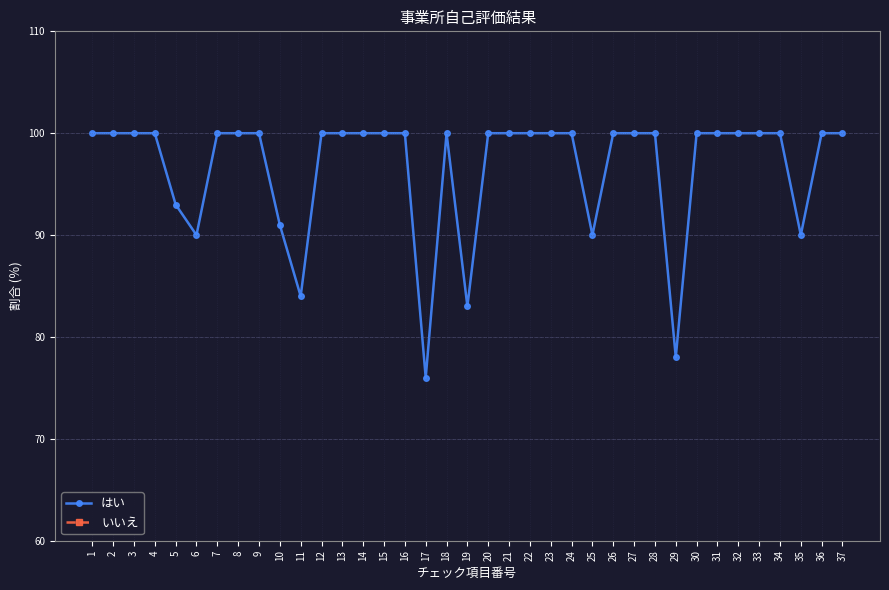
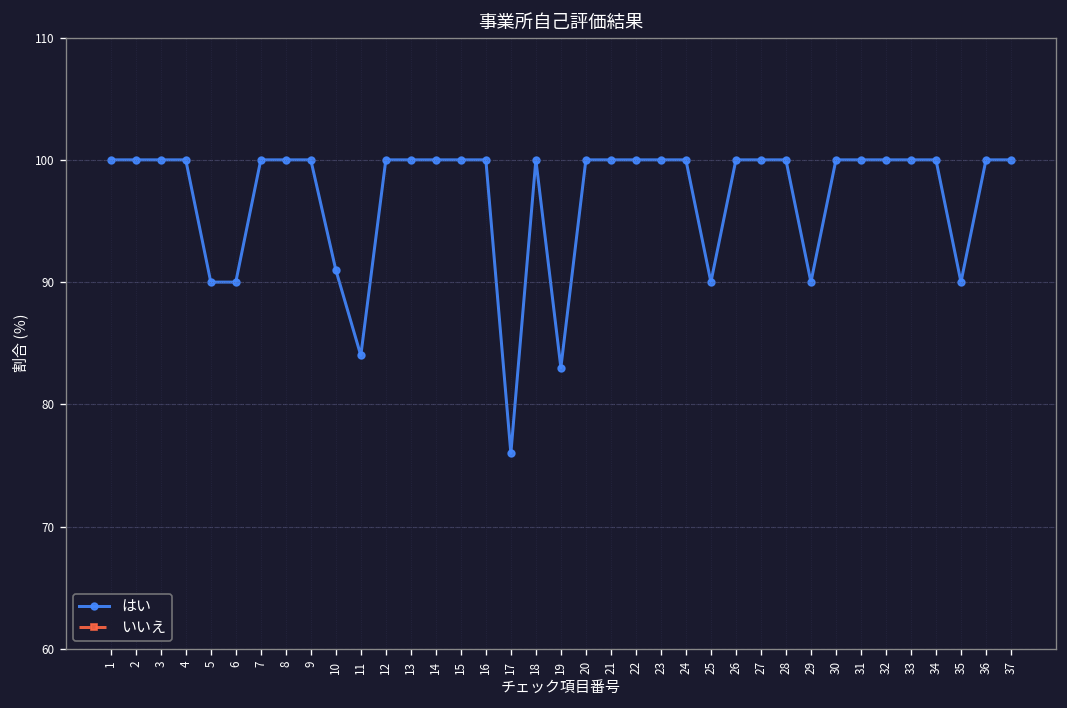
はい, 5: 93 -> 90
はい, 29: 78 -> 90
